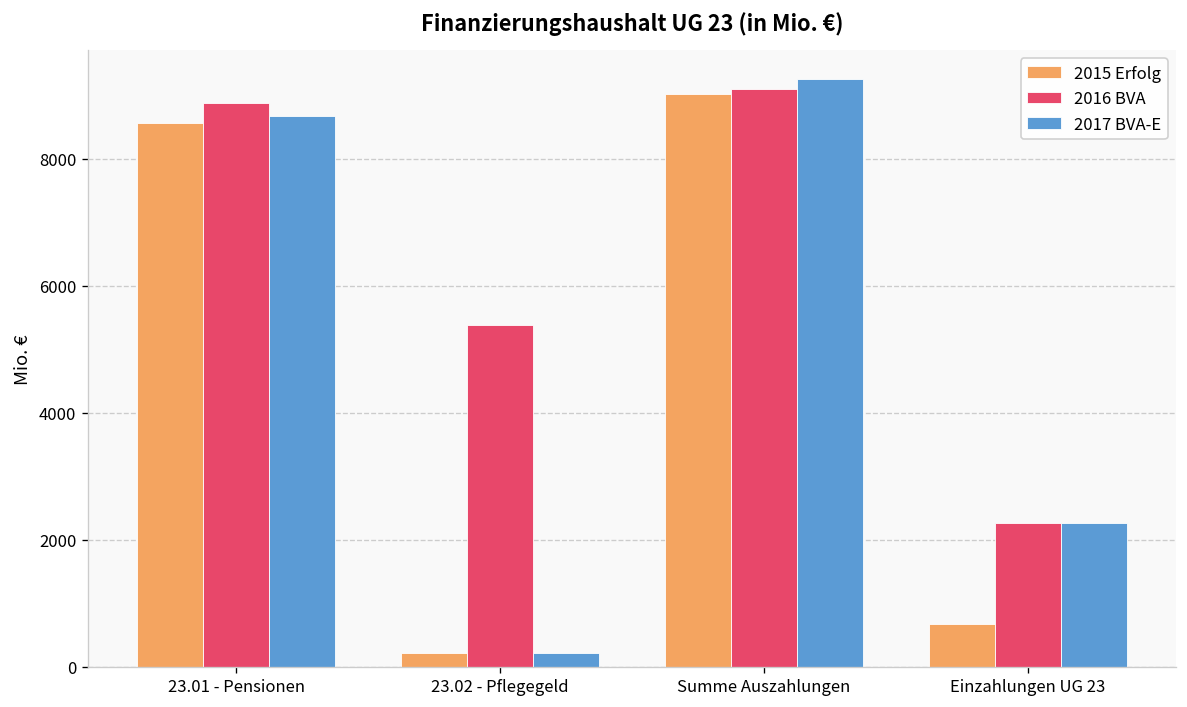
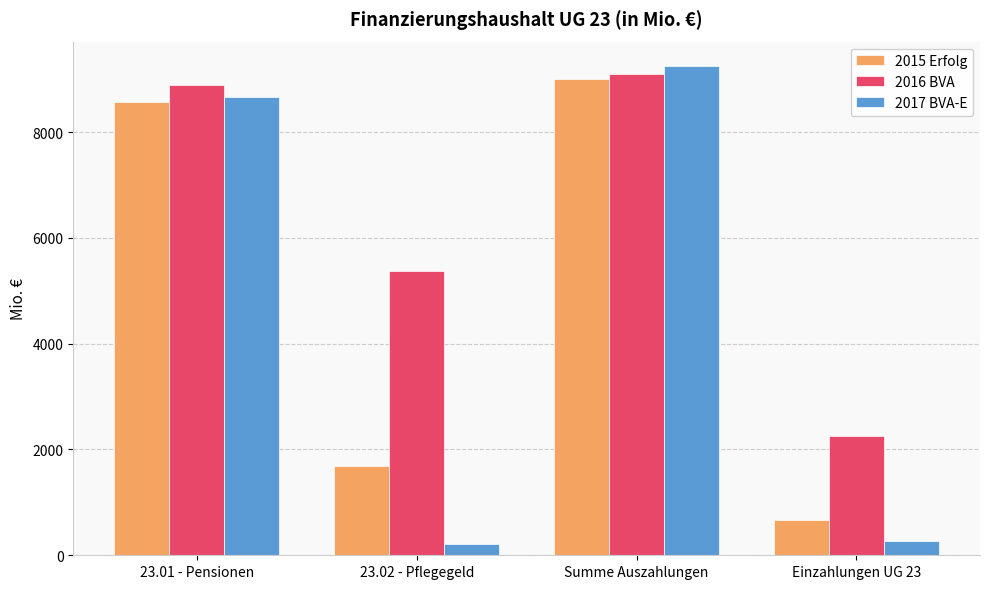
2015 Erfolg, 23.02 - Pflegegeld: 200 -> 1700
2017 BVA-E, Einzahlungen UG 23: 2300 -> 300
